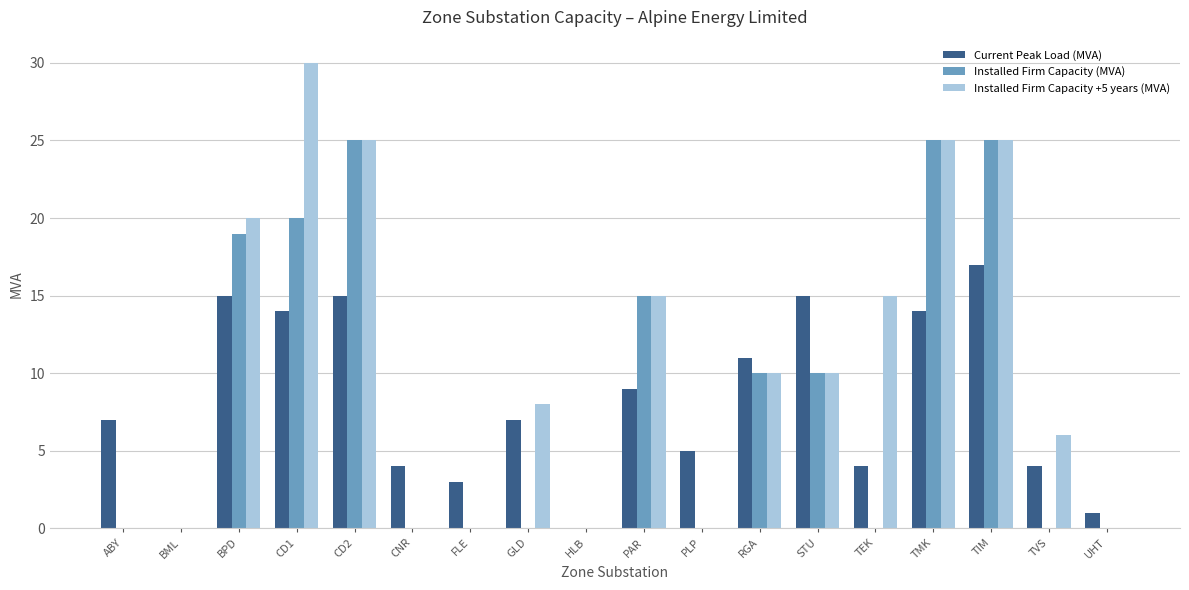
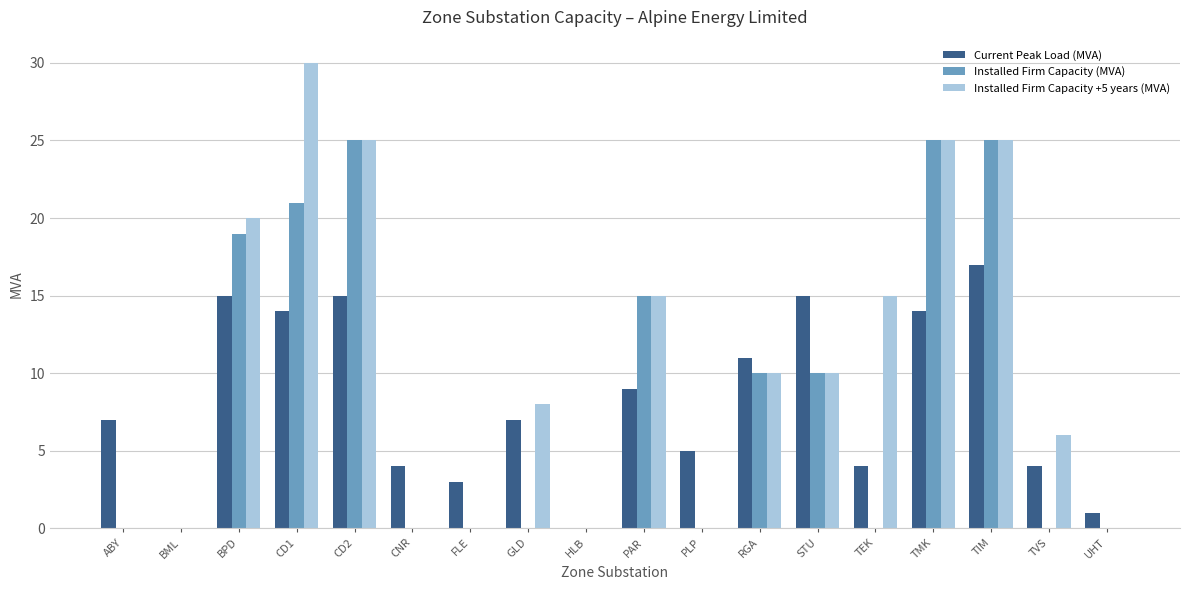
Installed Firm Capacity (MVA), CD1: 20 -> 21
